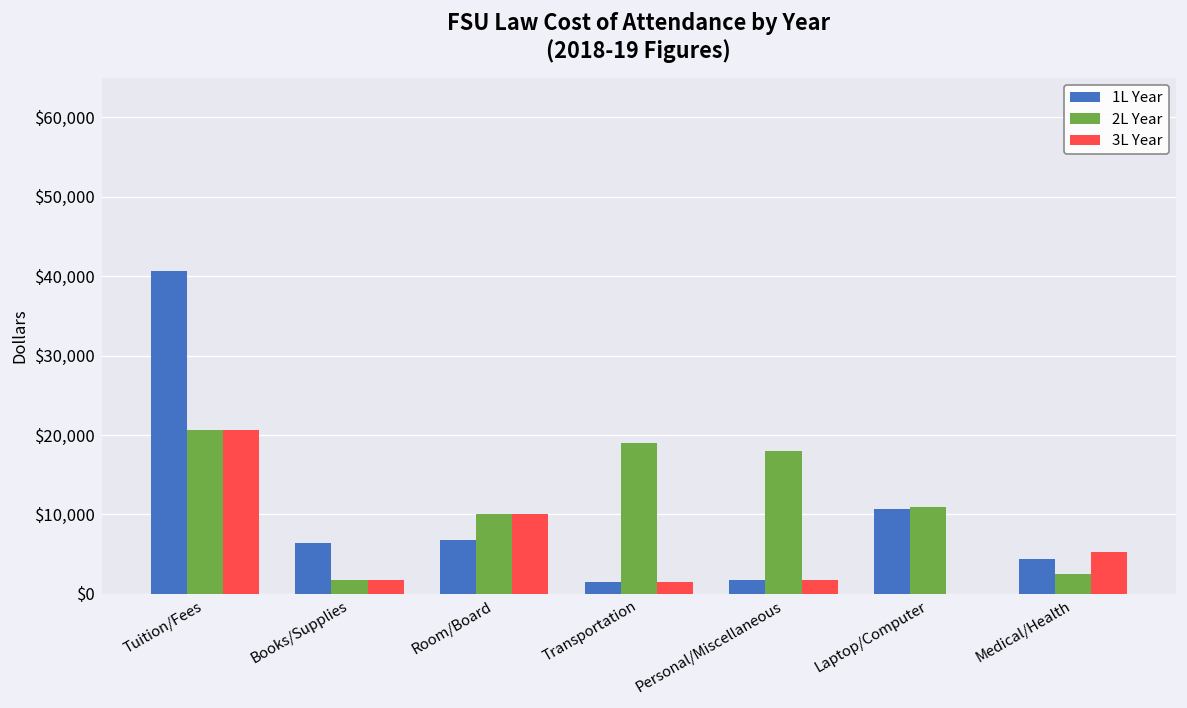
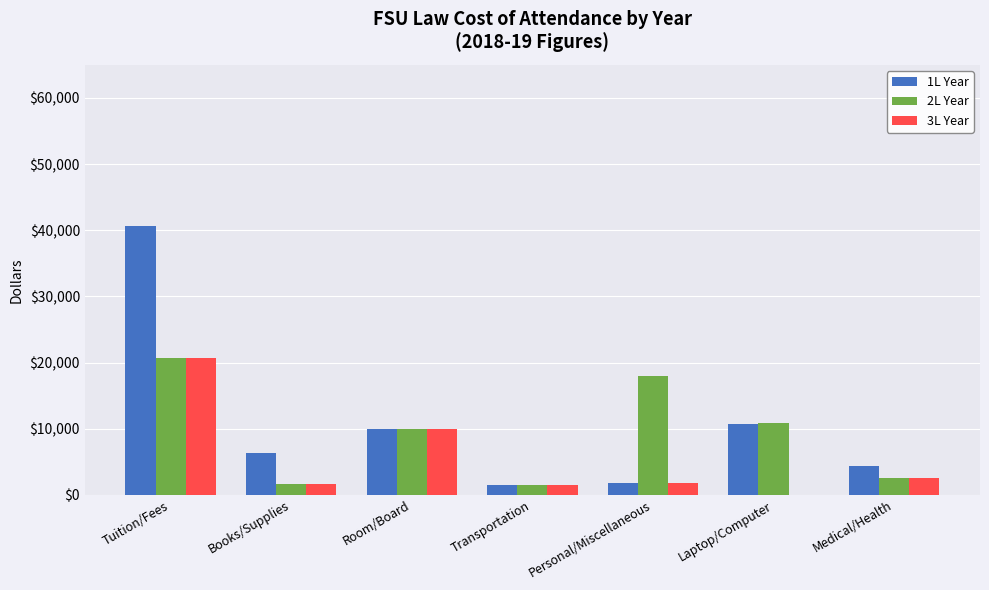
1L Year, Room/Board: $7,000 -> $10,000
2L Year, Transportation: $19,000 -> $2,000
3L Year, Medical/Health: $5,000 -> $2,000
